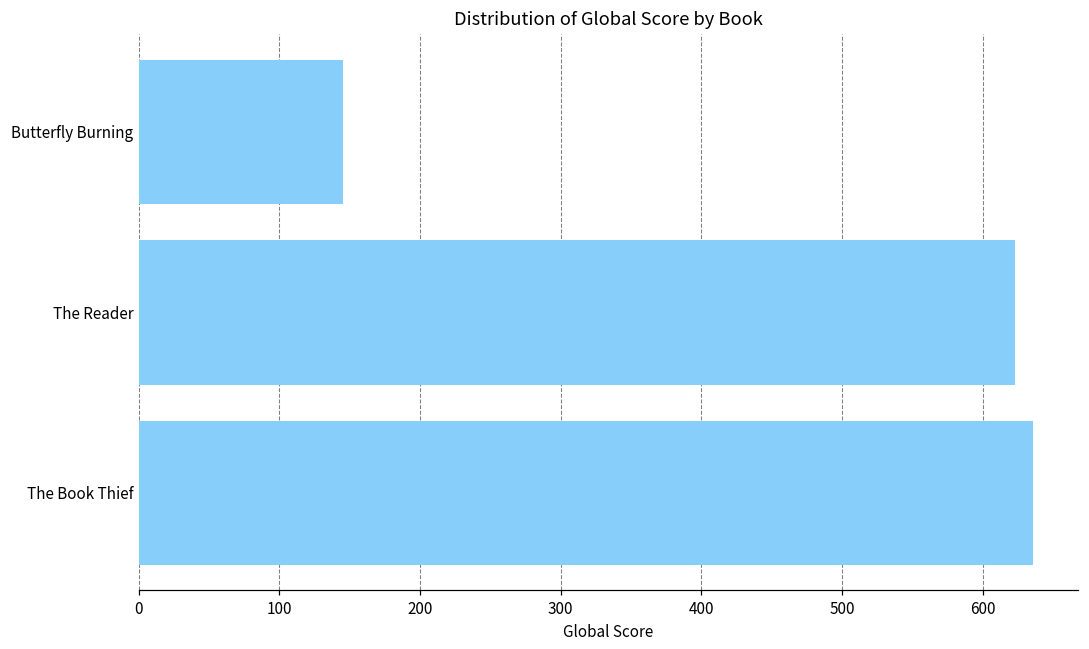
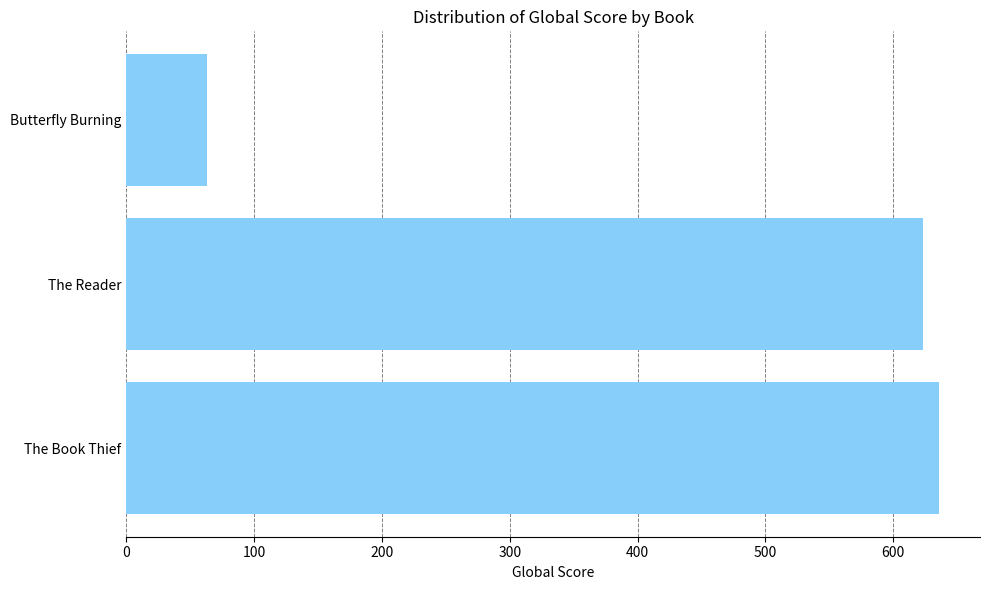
Butterfly Burning: 145 -> 63
